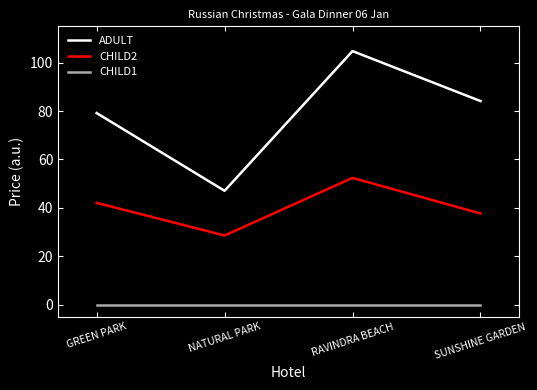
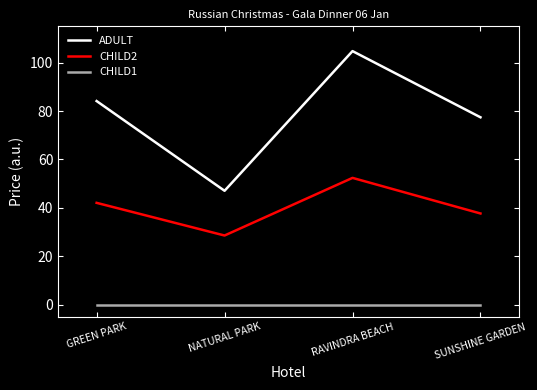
ADULT, GREEN PARK: 79 -> 84
ADULT, SUNSHINE GARDEN: 84 -> 77
